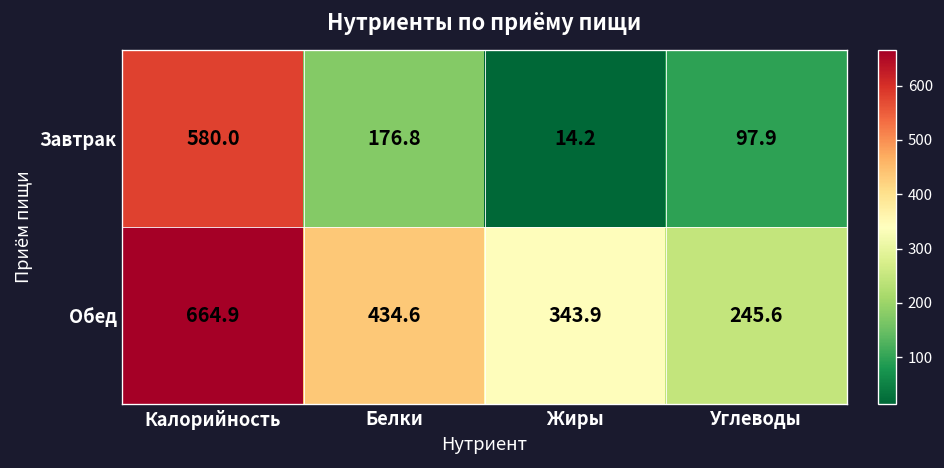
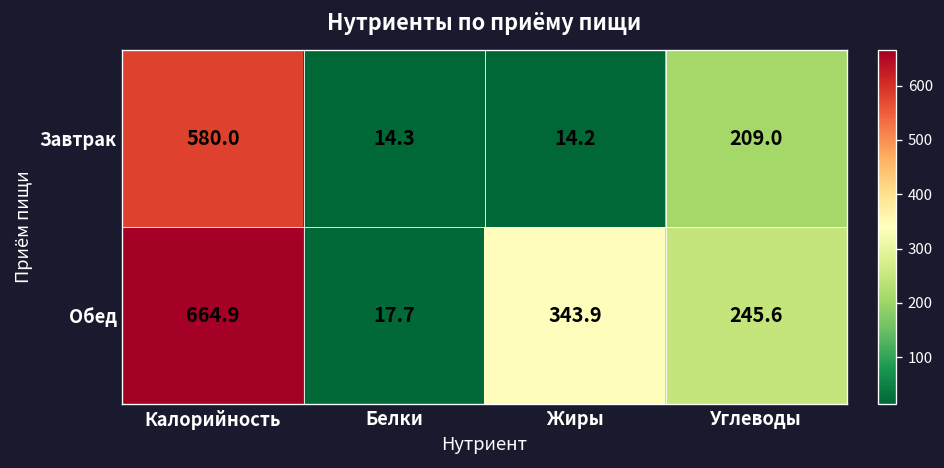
Завтрак, Белки: 176.8 -> 14.3
Завтрак, Углеводы: 97.9 -> 209.0
Обед, Белки: 434.6 -> 17.7
